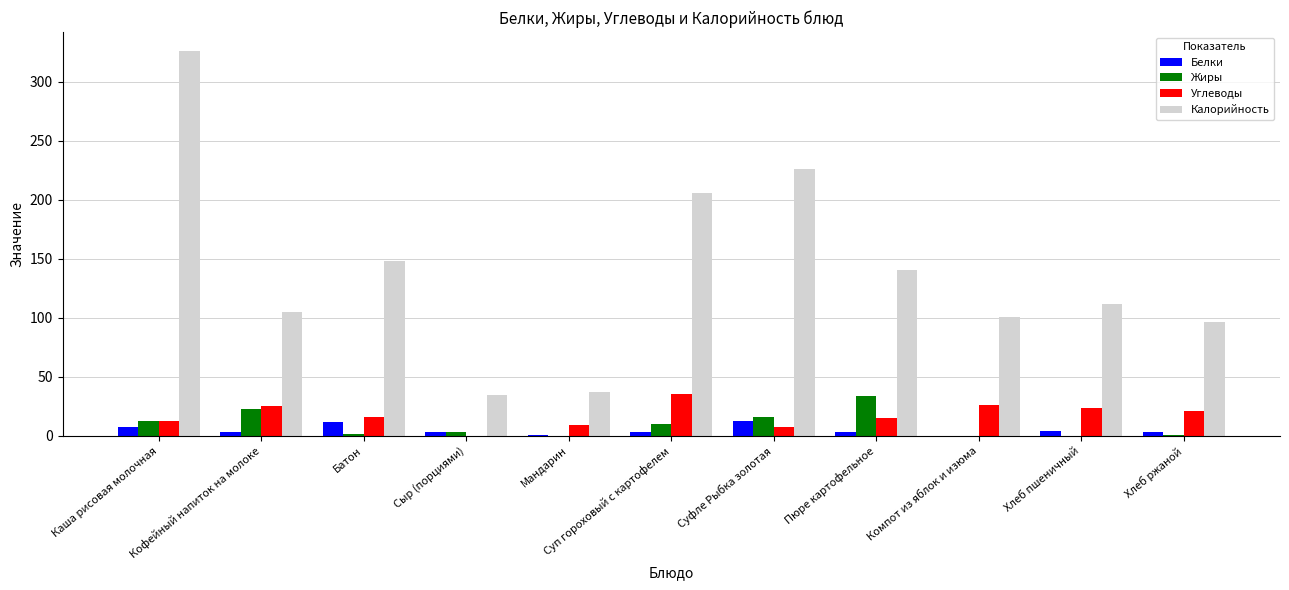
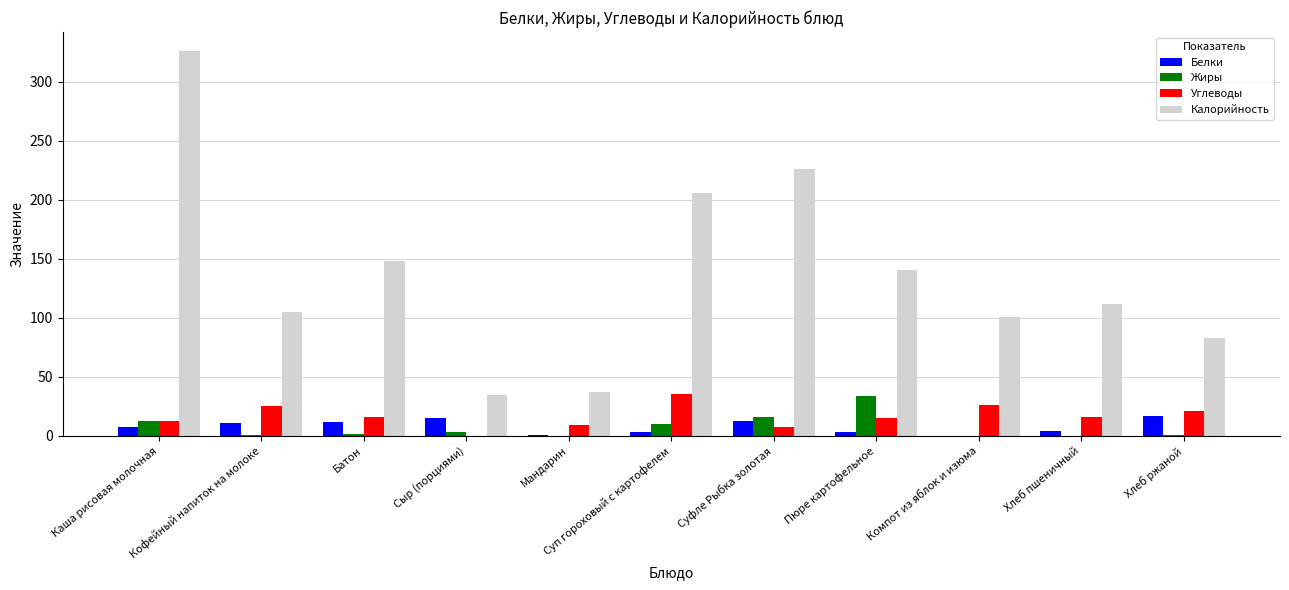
Белки, Кофейный напиток на молоке: 3 -> 11
Жиры, Кофейный напиток на молоке: 23 -> 1
Белки, Сыр (порциями): 3 -> 15
Углеводы, Хлеб пшеничный: 24 -> 16
Белки, Хлеб ржаной: 3 -> 17
Калорийность, Хлеб ржаной: 97 -> 83
